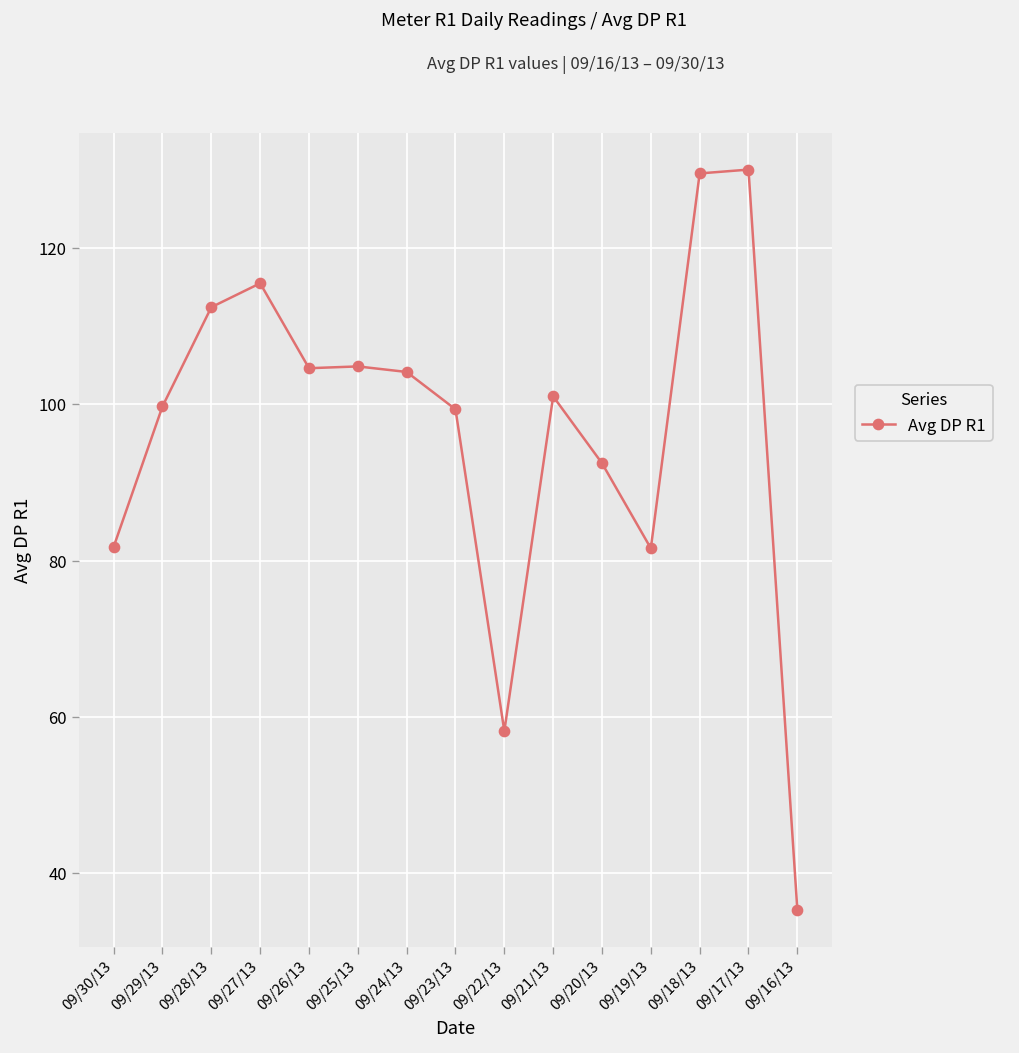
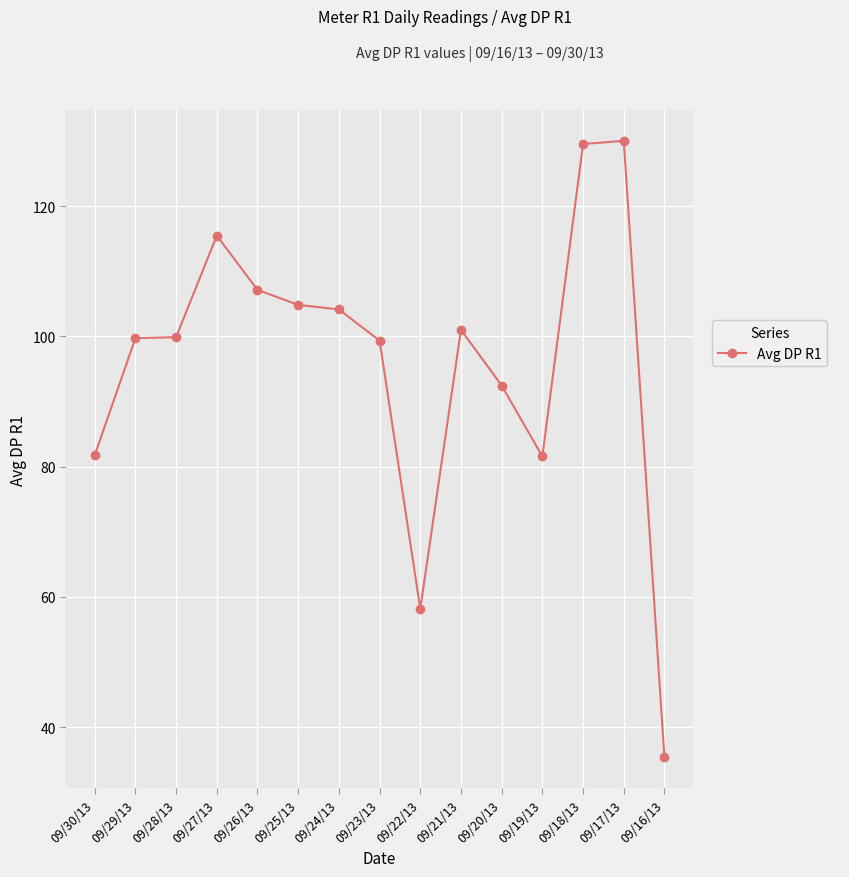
09/28/13: 112 -> 100
09/26/13: 105 -> 107
